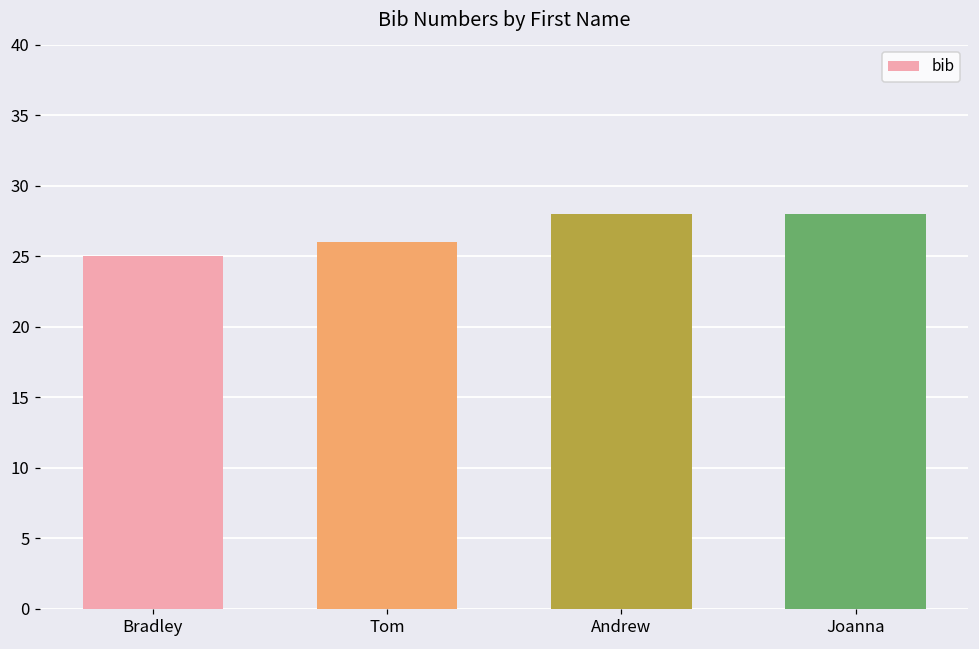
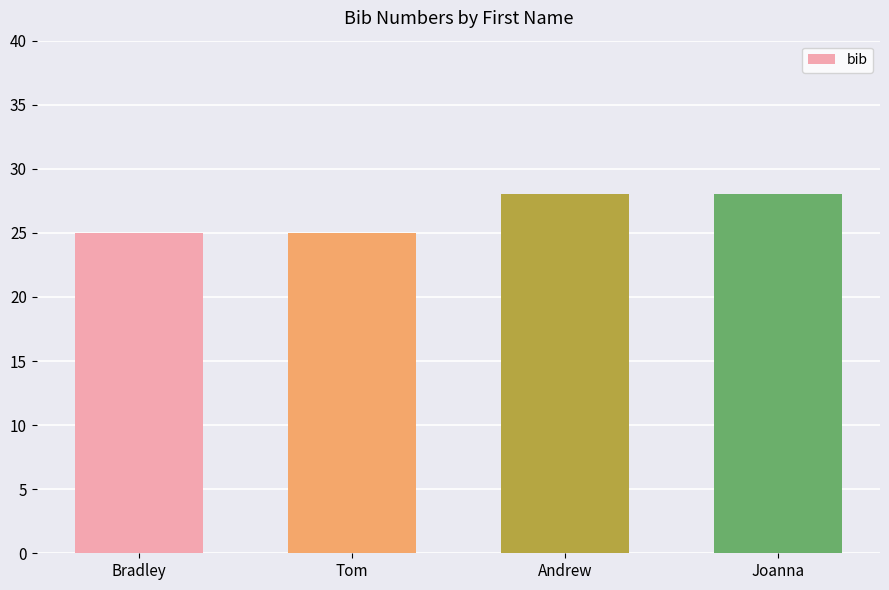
Tom: 26 -> 25
